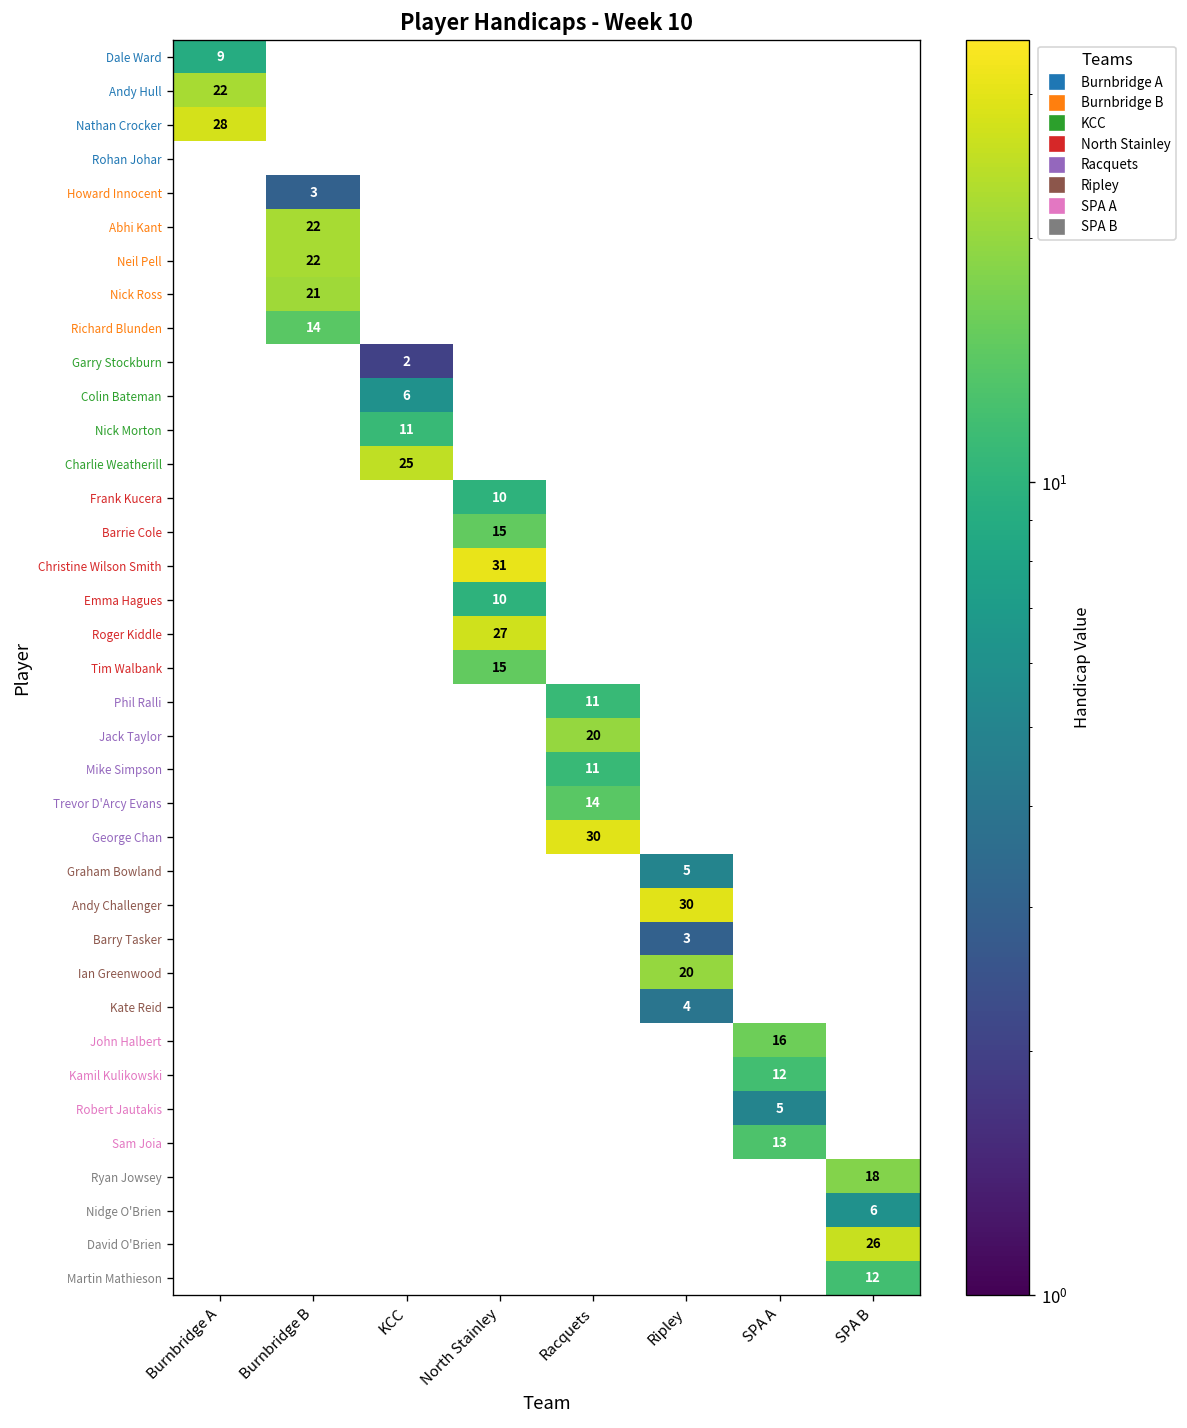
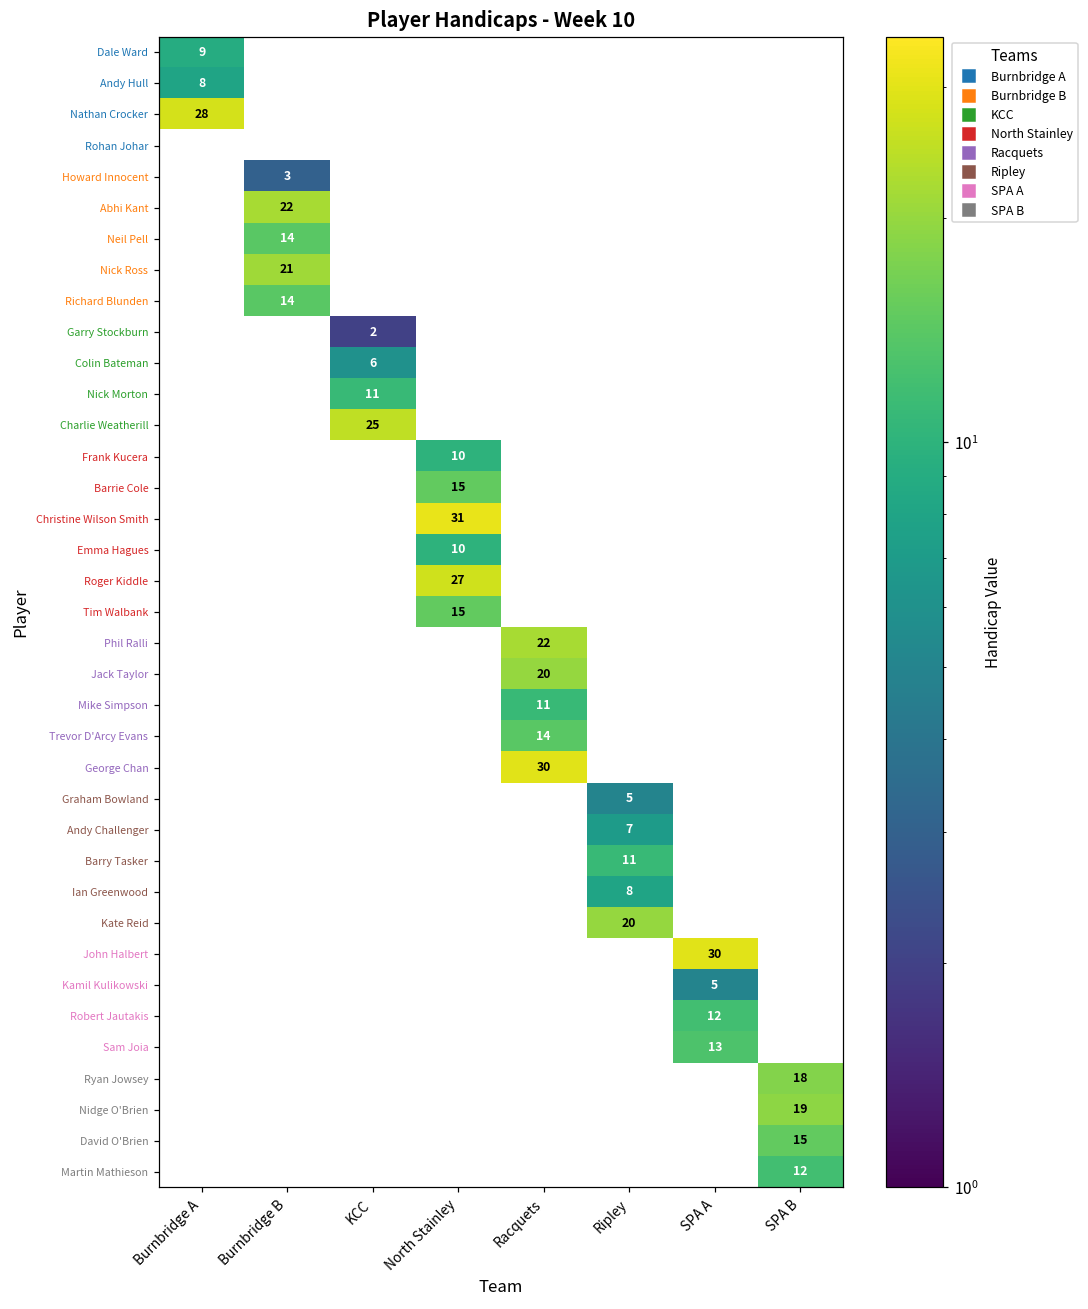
Andy Hull, Burnbridge A: 22 -> 8
Neil Pell, Burnbridge B: 22 -> 14
Phil Ralli, Racquets: 11 -> 22
Andy Challenger, Ripley: 30 -> 7
Barry Tasker, Ripley: 3 -> 11
Ian Greenwood, Ripley: 20 -> 8
Kate Reid, Ripley: 4 -> 20
John Halbert, SPA A: 16 -> 30
Kamil Kulikowski, SPA A: 12 -> 5
Robert Jautakis, SPA A: 5 -> 12
Nidge O'Brien, SPA B: 6 -> 19
David O'Brien, SPA B: 26 -> 15
